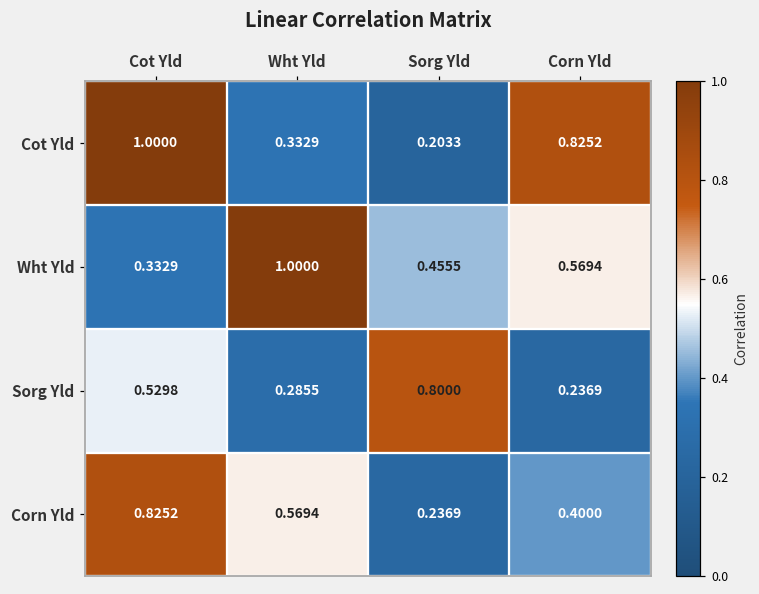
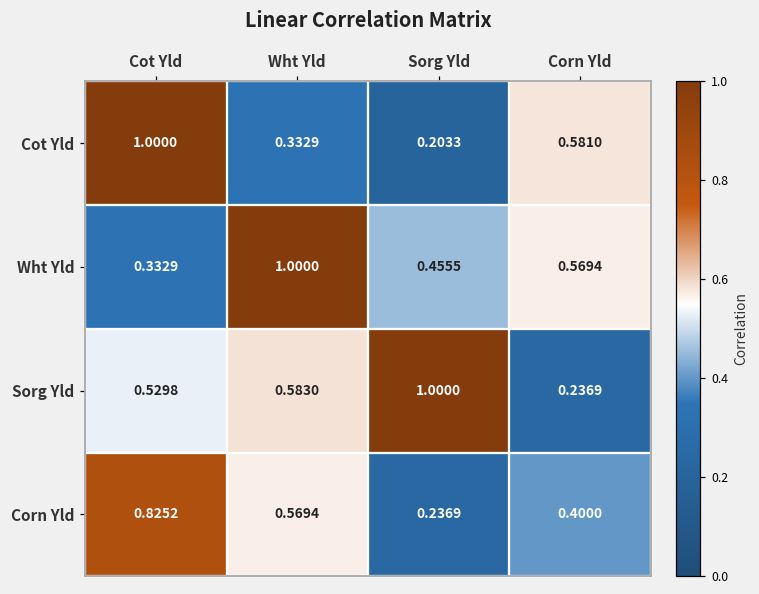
Cot Yld, Corn Yld: 0.8252 -> 0.5810
Sorg Yld, Wht Yld: 0.2855 -> 0.5830
Sorg Yld, Sorg Yld: 0.8000 -> 1.0000
